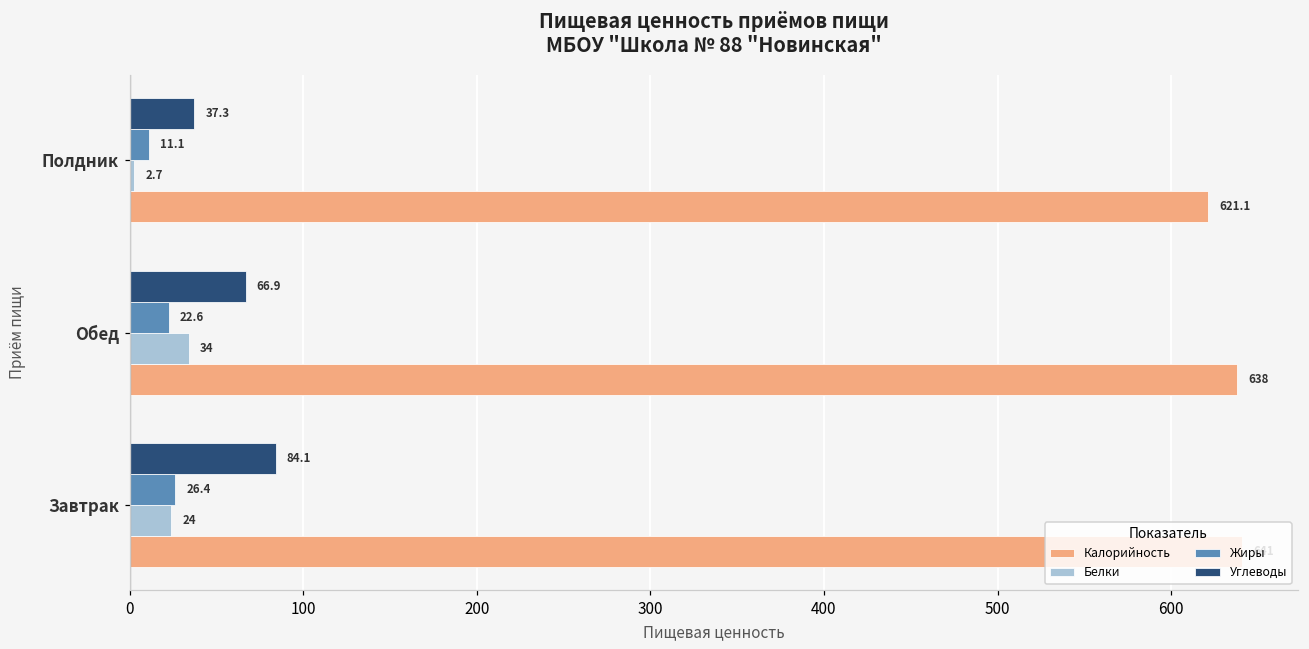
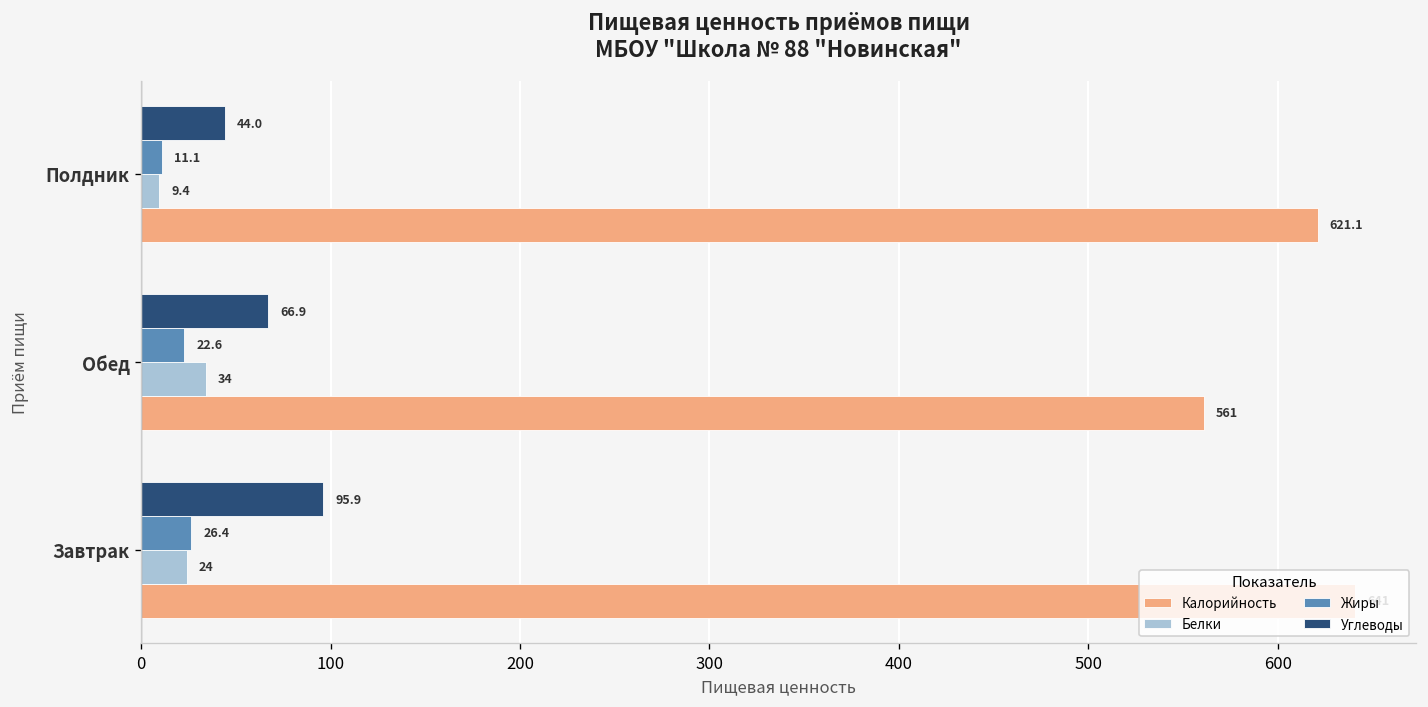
Углеводы, Полдник: 37.3 -> 44.0
Белки, Полдник: 2.7 -> 9.4
Калорийность, Обед: 638 -> 561
Углеводы, Завтрак: 84.1 -> 95.9
